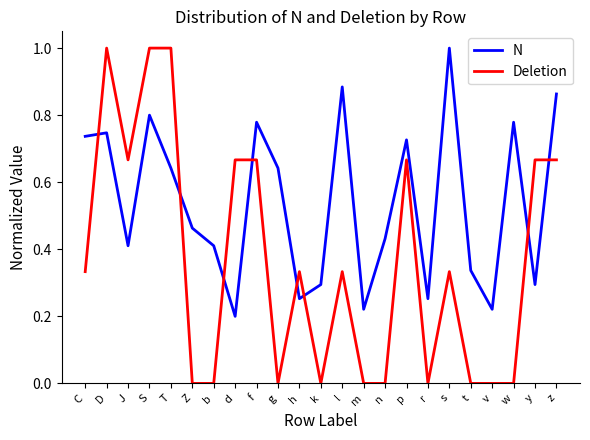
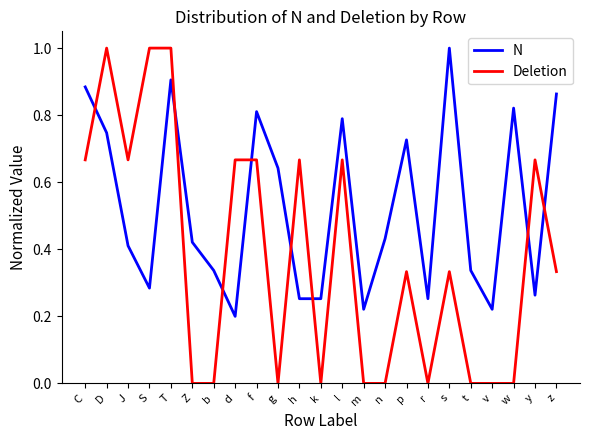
N, C: 0.74 -> 0.88
Deletion, C: 0.33 -> 0.67
N, S: 0.80 -> 0.28
N, T: 0.64 -> 0.91
N, Z: 0.46 -> 0.42
N, b: 0.41 -> 0.34
N, f: 0.78 -> 0.81
Deletion, h: 0.33 -> 0.67
N, k: 0.29 -> 0.25
N, l: 0.88 -> 0.79
Deletion, l: 0.33 -> 0.67
Deletion, p: 0.67 -> 0.33
N, w: 0.78 -> 0.82
N, y: 0.29 -> 0.26
Deletion, z: 0.67 -> 0.33
